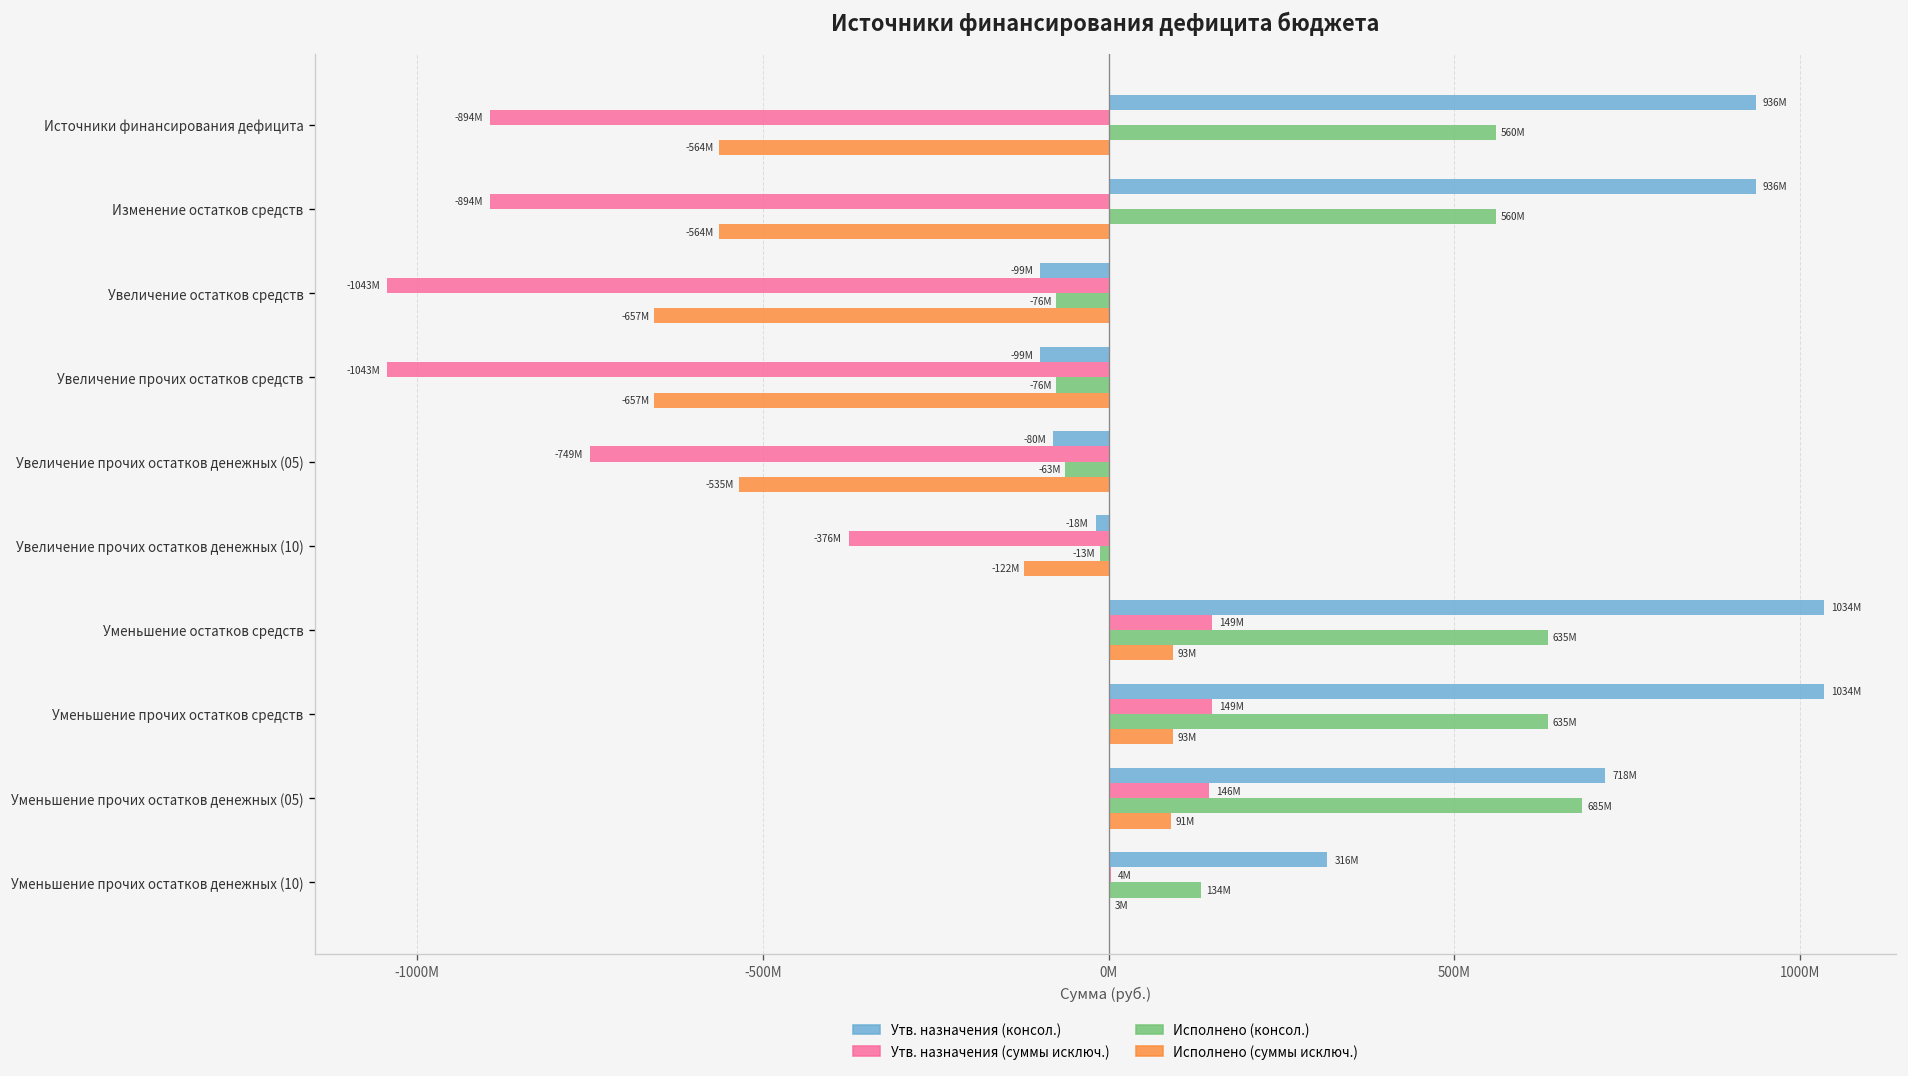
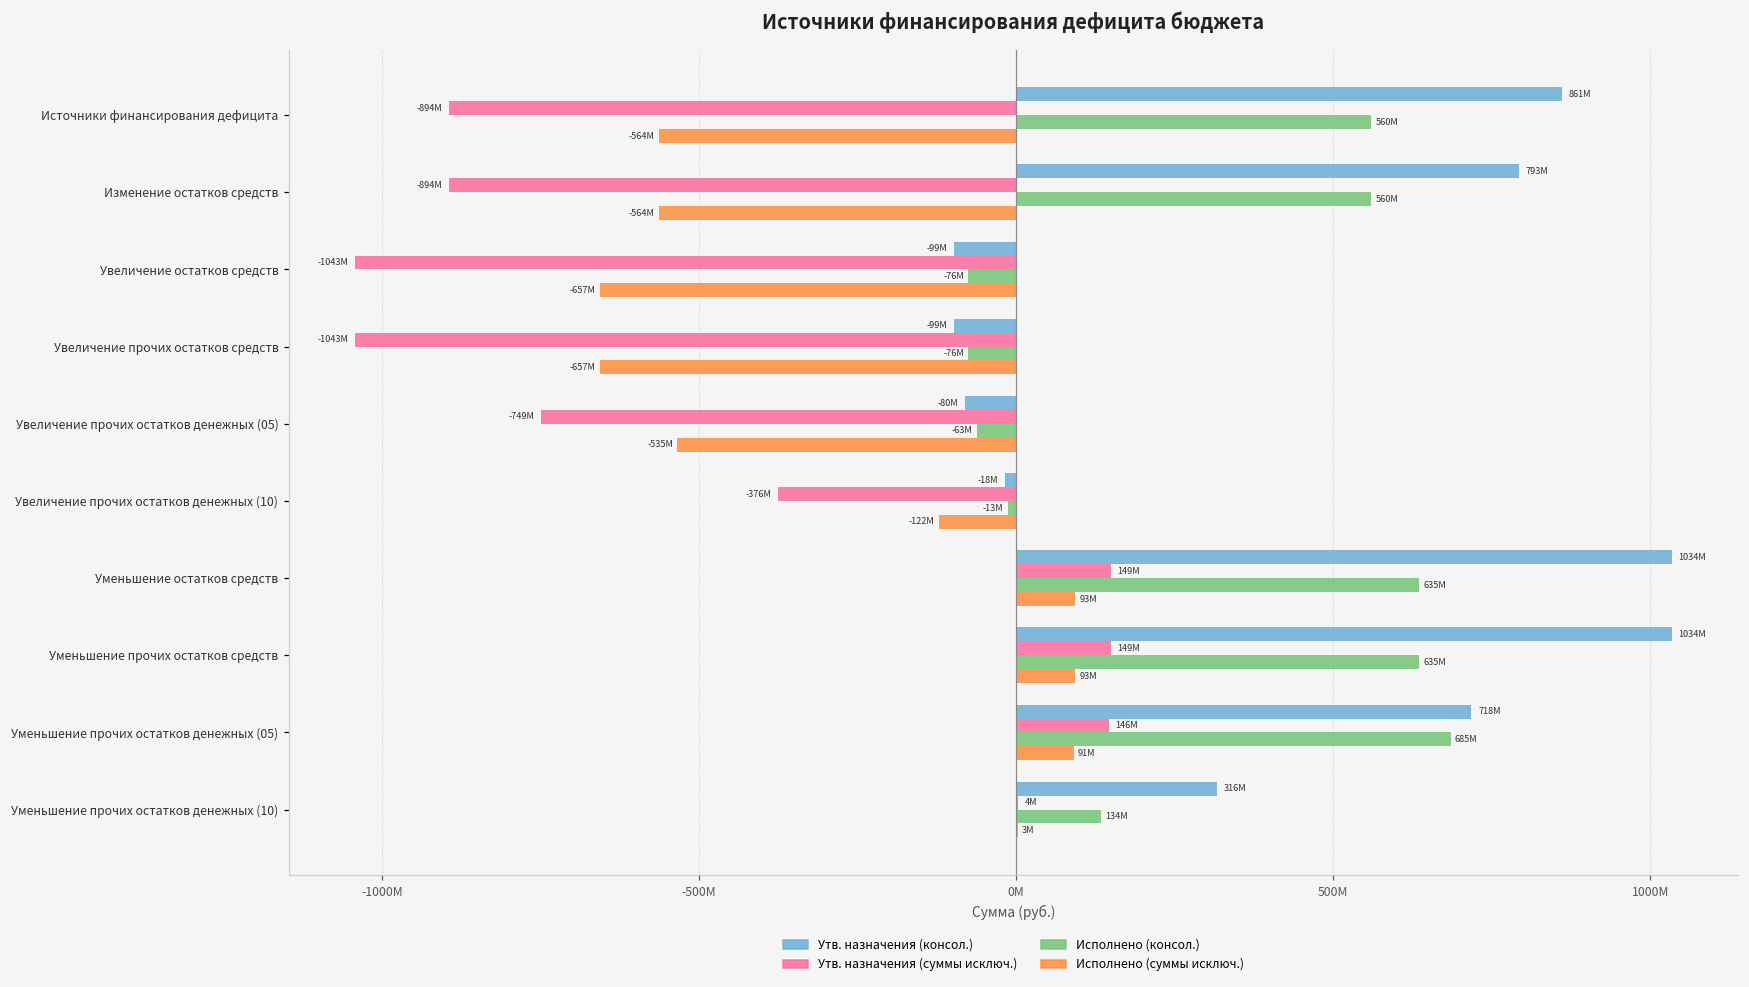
Утв. назначения (консол.), Источники финансирования дефицита: 936M -> 861M
Утв. назначения (консол.), Изменение остатков средств: 936M -> 793M
